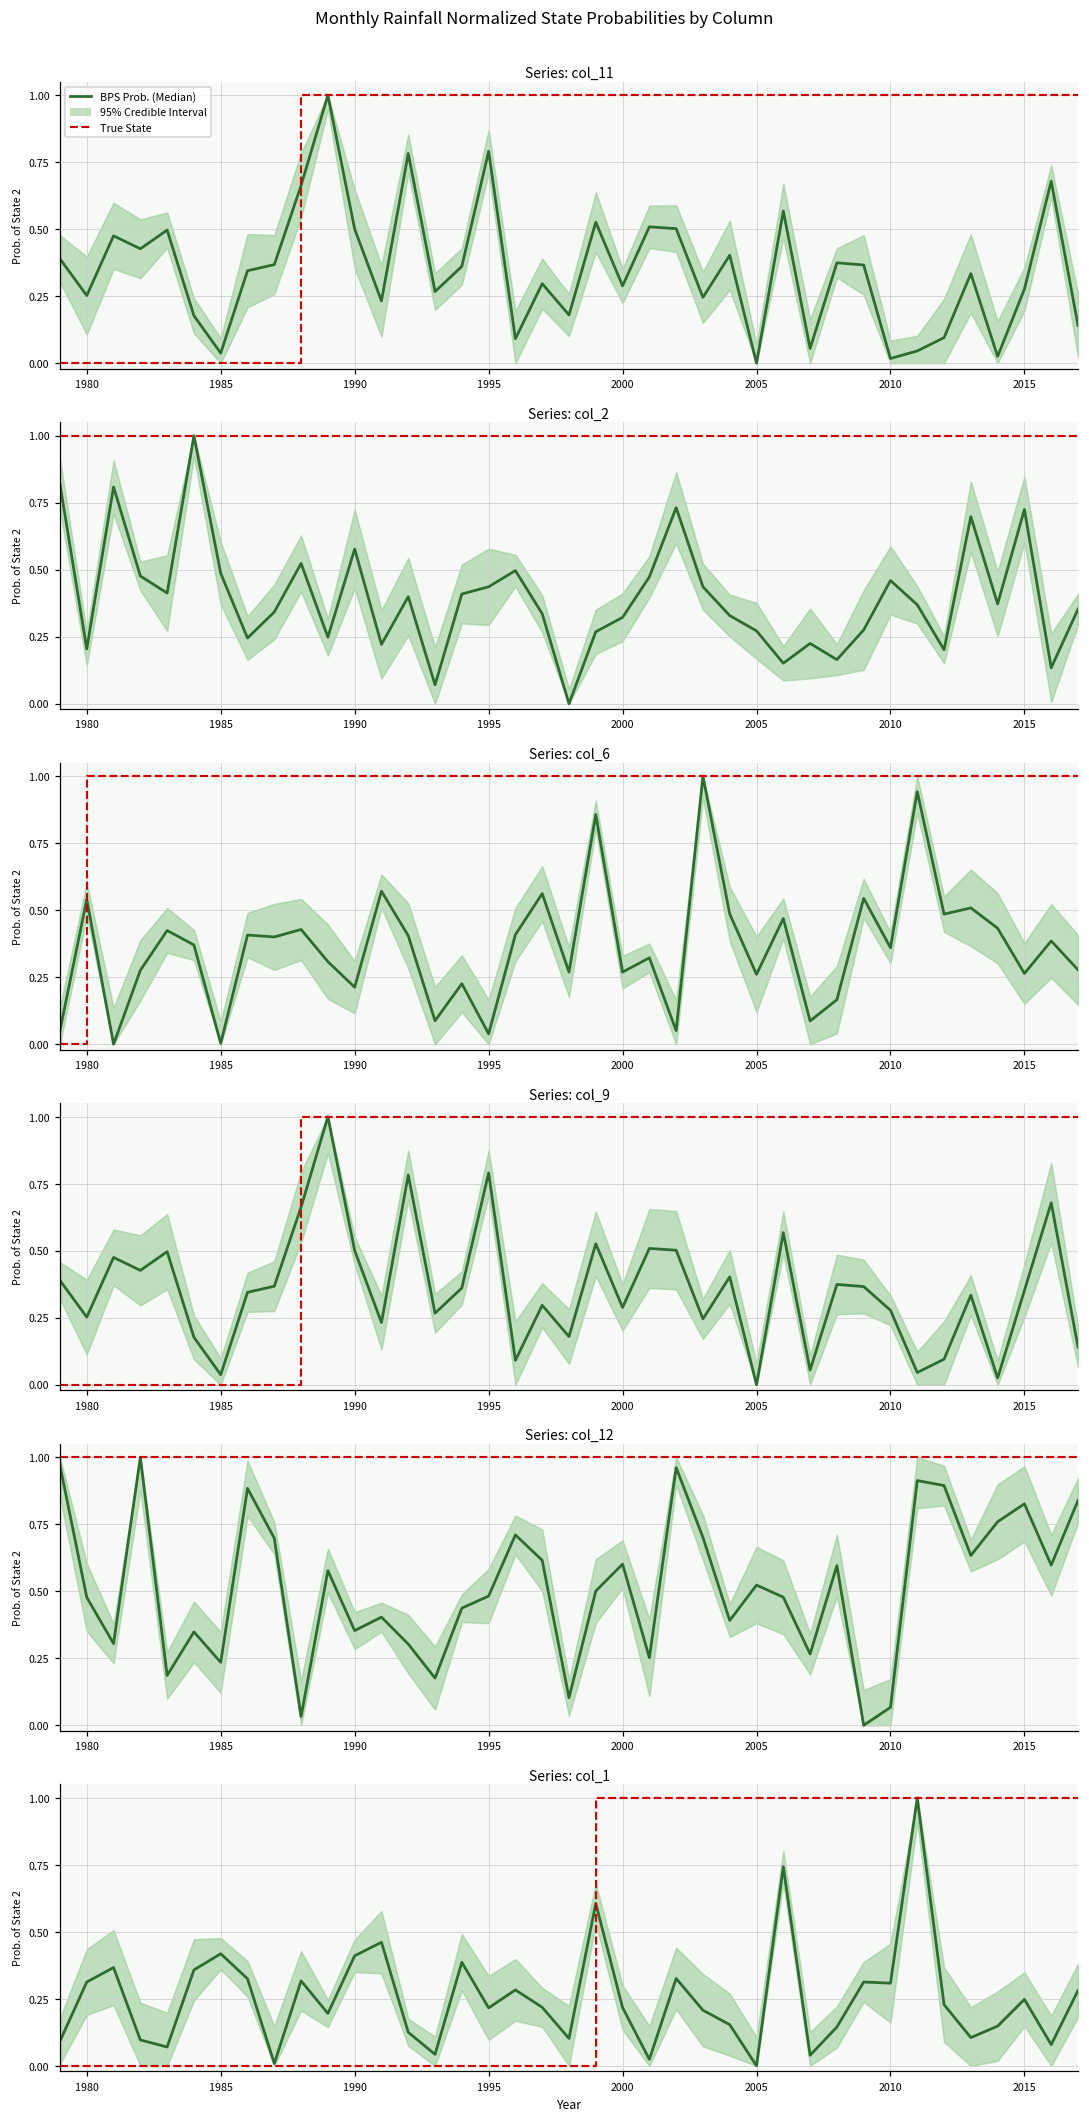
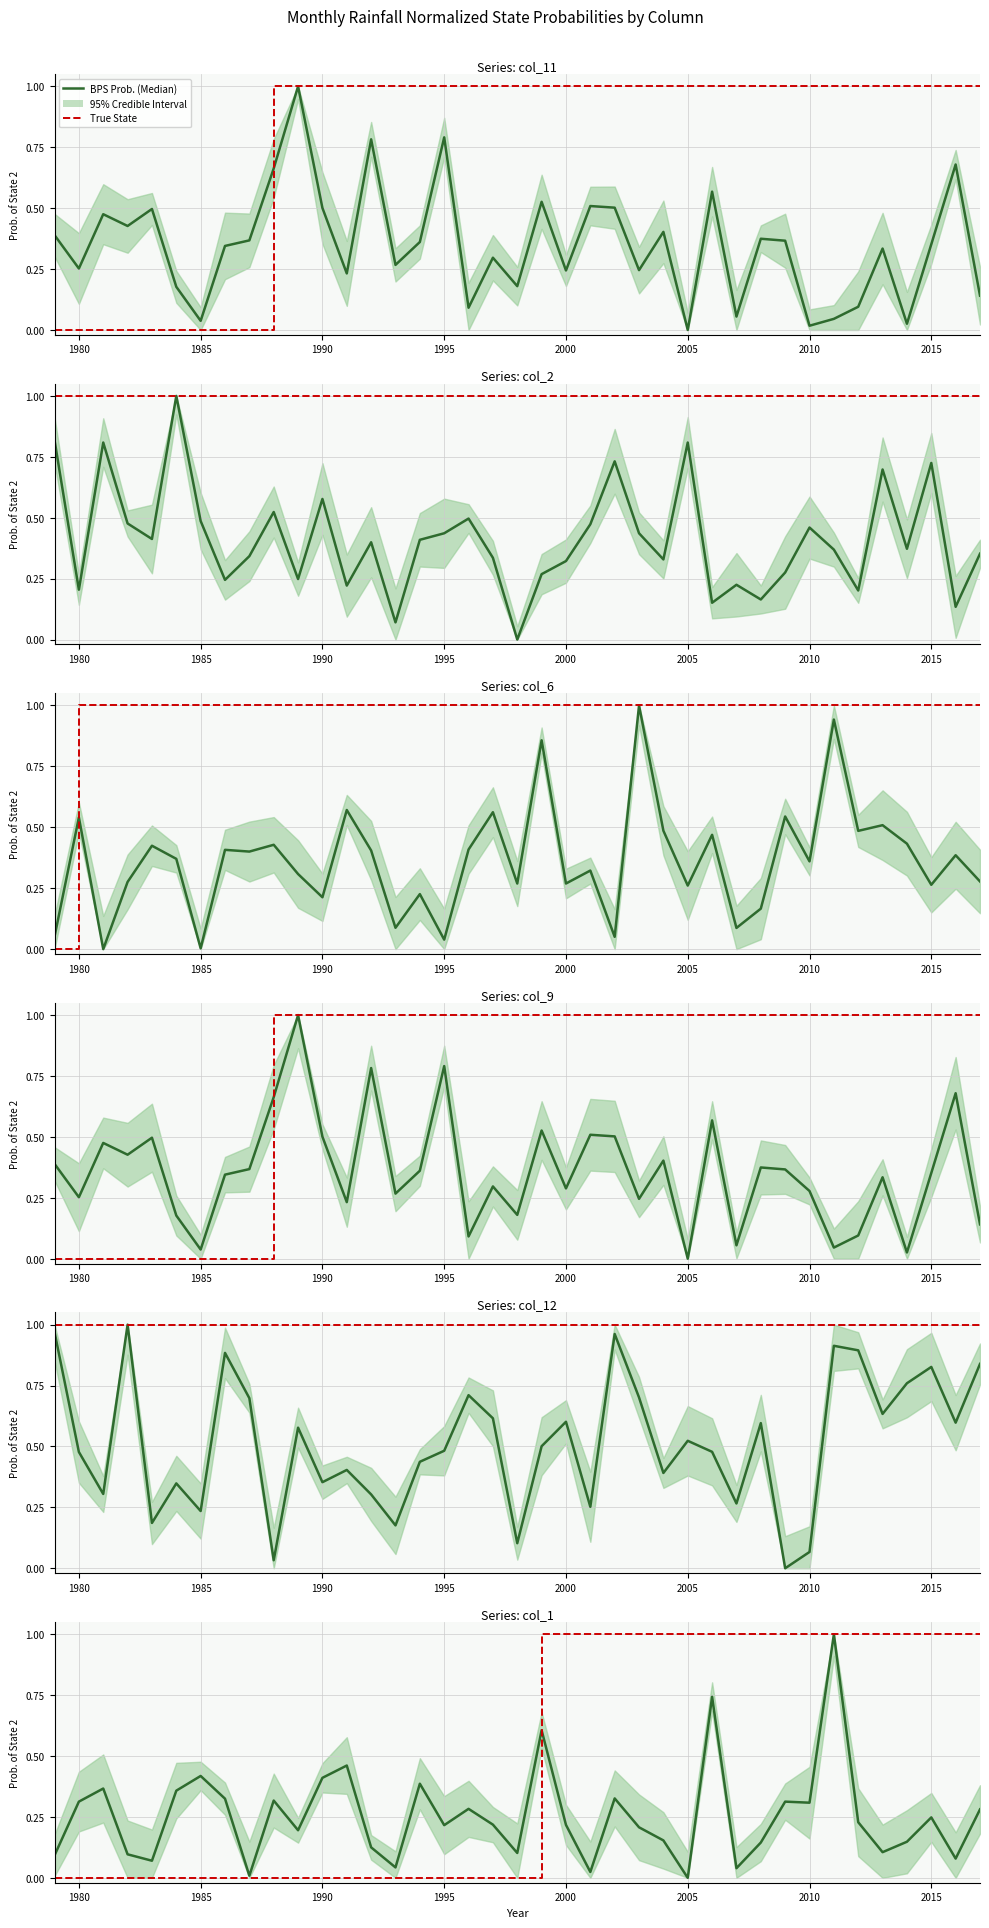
Series: col_11, BPS Prob. (Median), 2000: 0.29 -> 0.24
Series: col_11, BPS Prob. (Median), 2015: 0.28 -> 0.35
Series: col_2, BPS Prob. (Median), 2005: 0.27 -> 0.81
